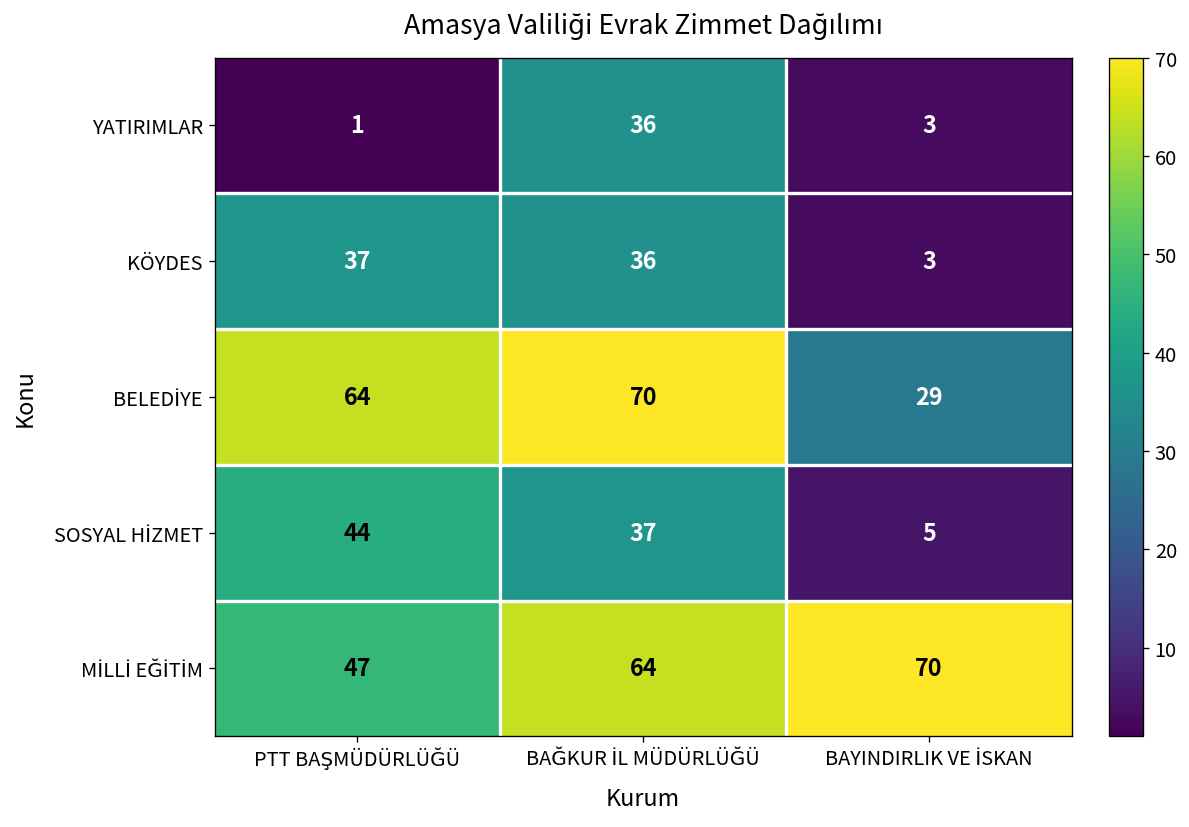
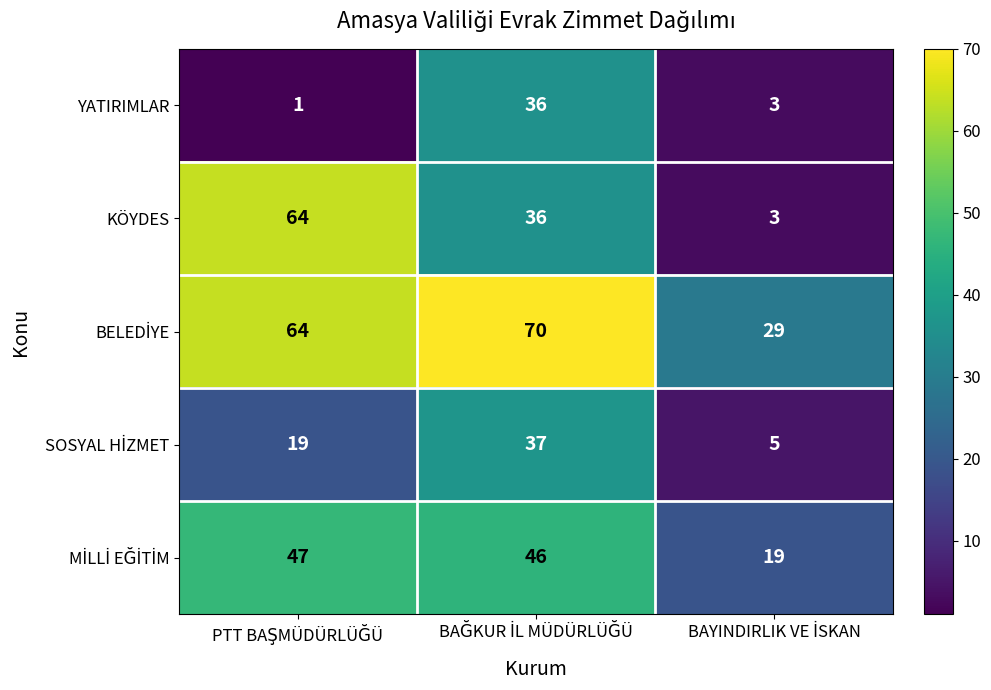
KÖYDES, PTT BAŞMÜDÜRLÜĞÜ: 37 -> 64
SOSYAL HİZMET, PTT BAŞMÜDÜRLÜĞÜ: 44 -> 19
MİLLİ EĞİTİM, BAĞKUR İL MÜDÜRLÜĞÜ: 64 -> 46
MİLLİ EĞİTİM, BAYINDIRLIK VE İSKAN: 70 -> 19
